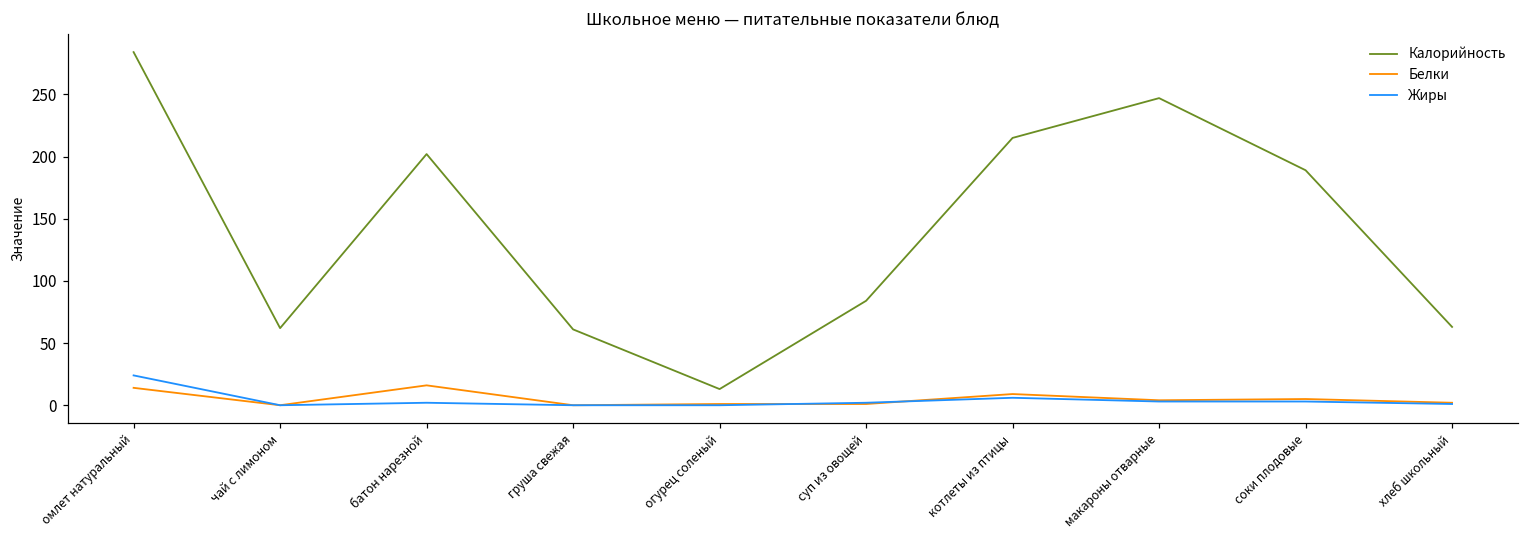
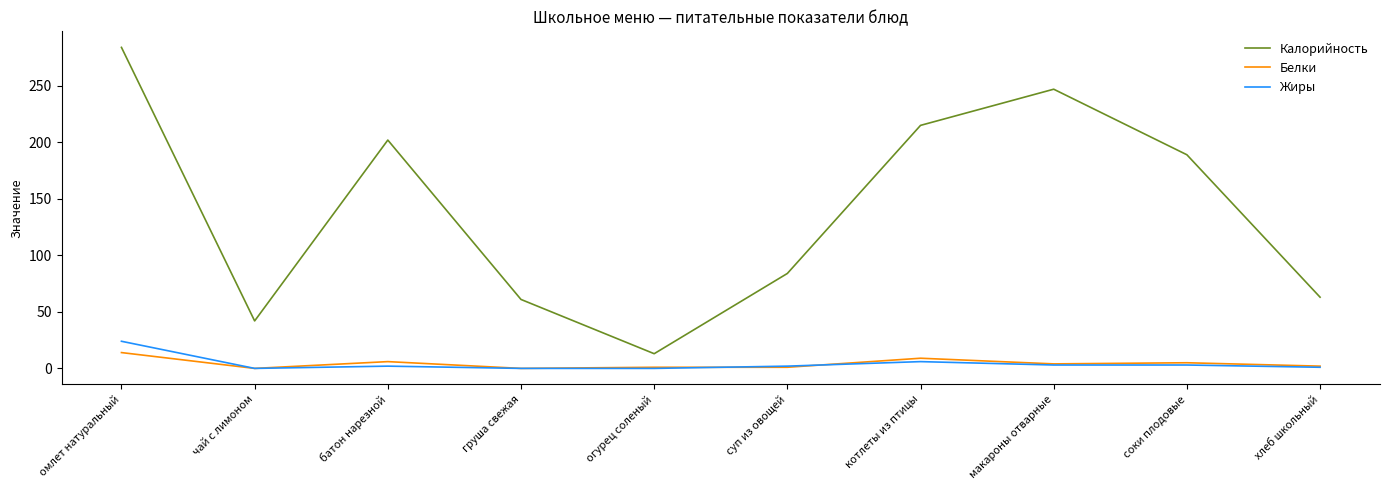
Калорийность, чай с лимоном: 62 -> 42
Белки, батон нарезной: 16 -> 6
